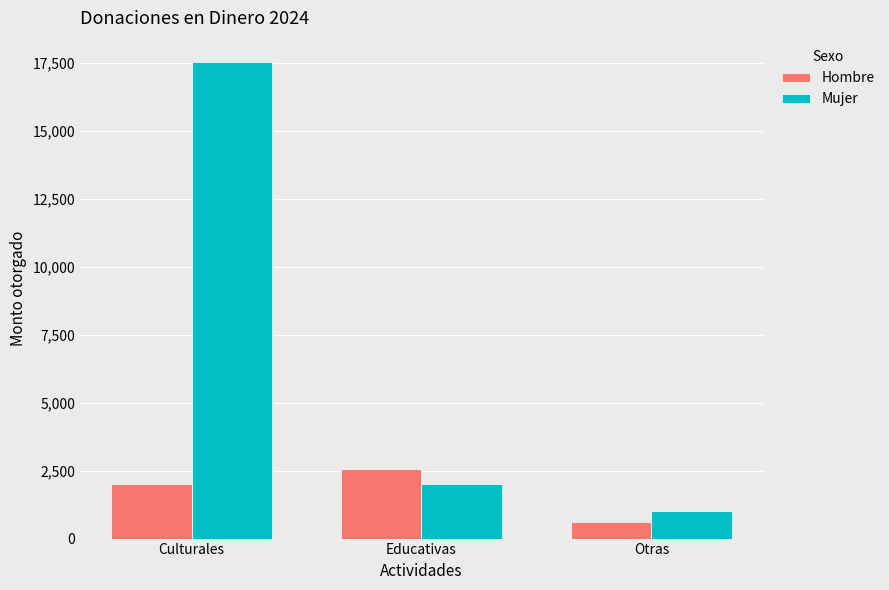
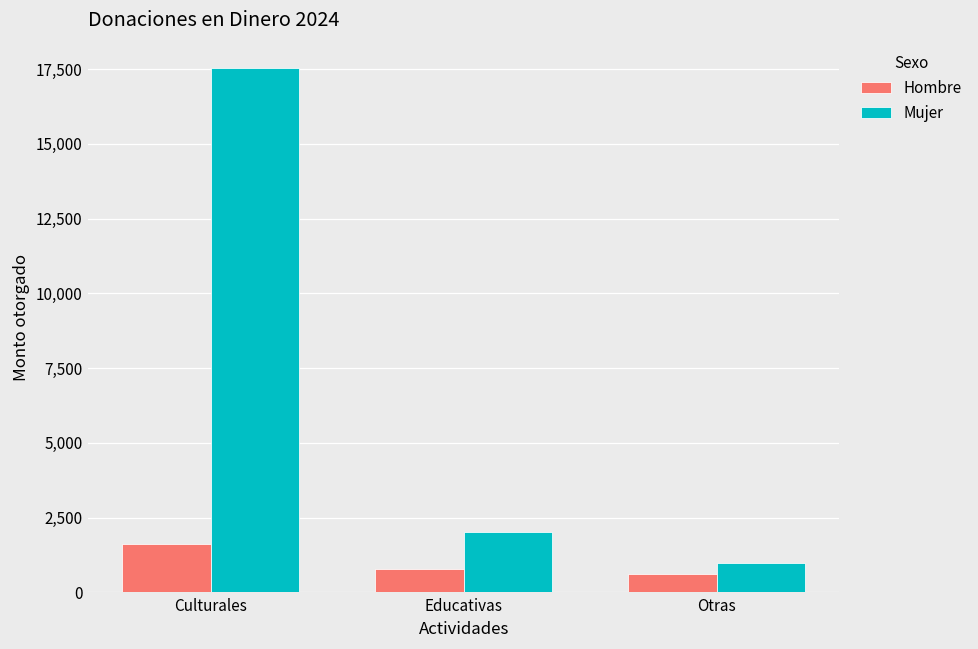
Hombre, Culturales: 2,000 -> 1,600
Hombre, Educativas: 2,600 -> 800
